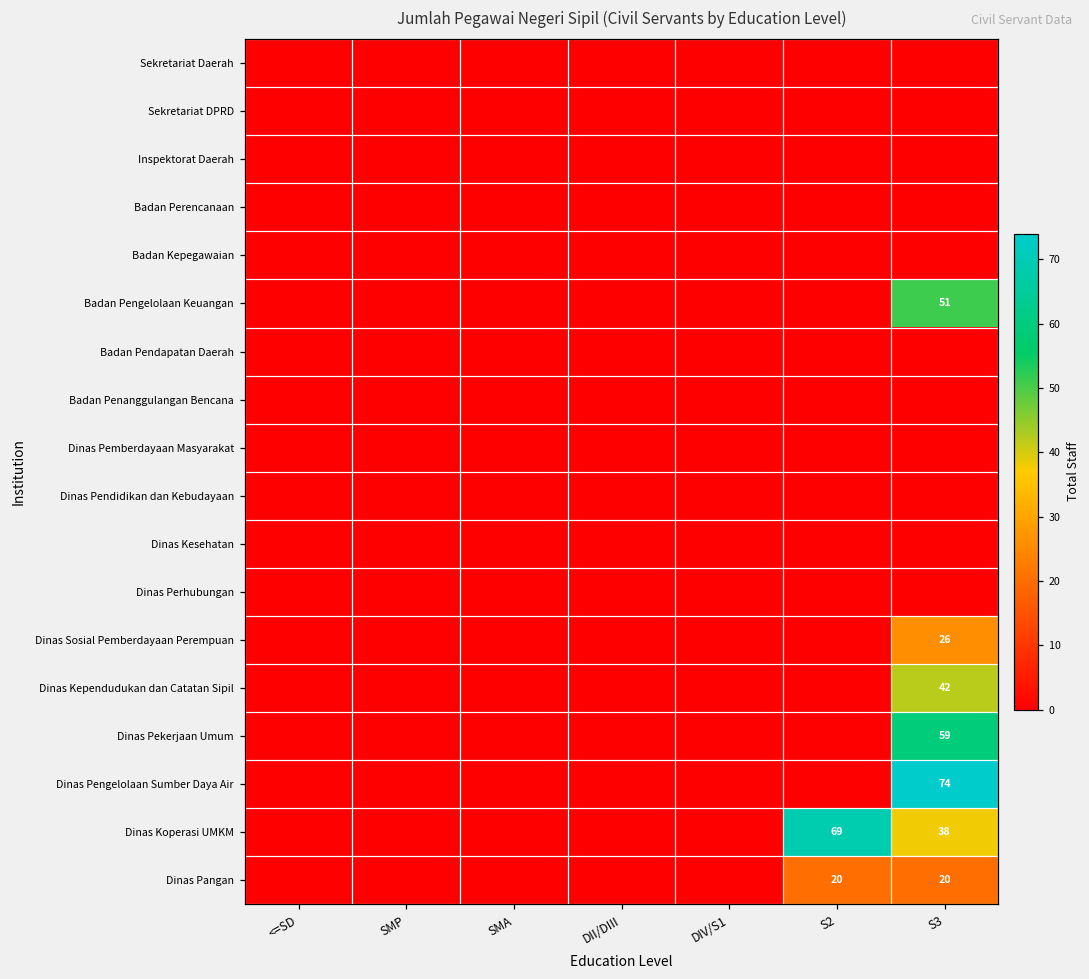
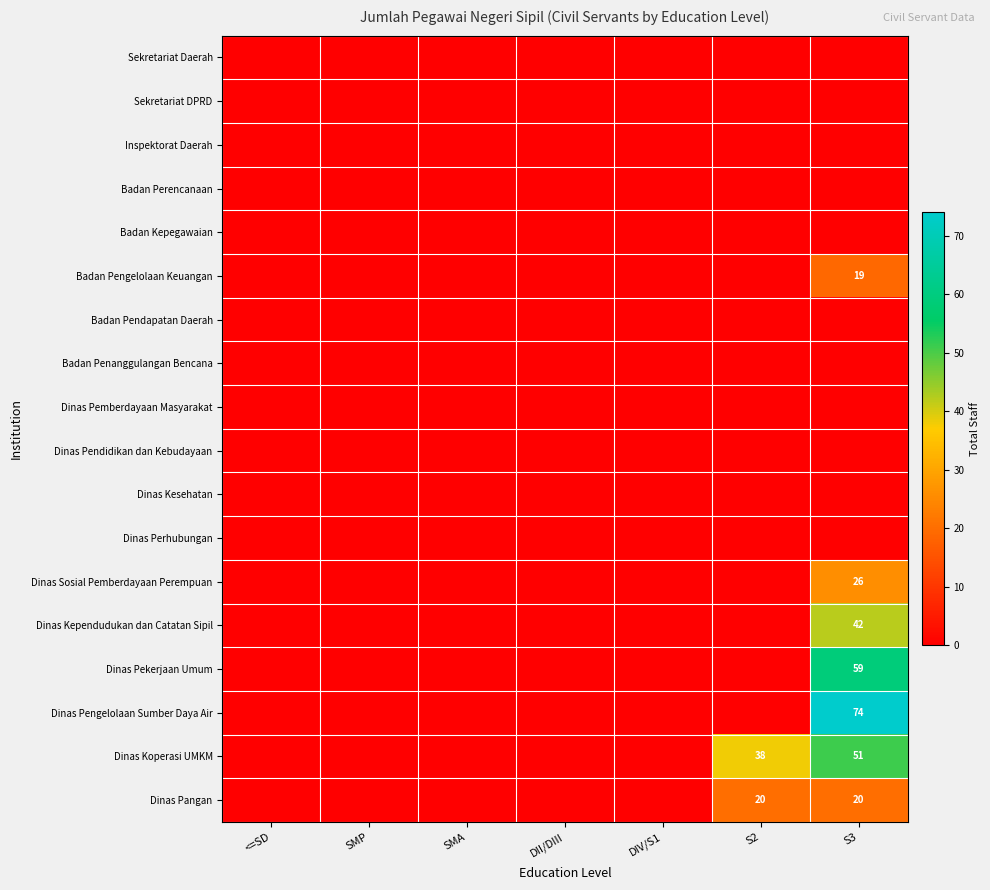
Badan Pengelolaan Keuangan, S3: 51 -> 19
Dinas Koperasi UMKM, S2: 69 -> 38
Dinas Koperasi UMKM, S3: 38 -> 51
